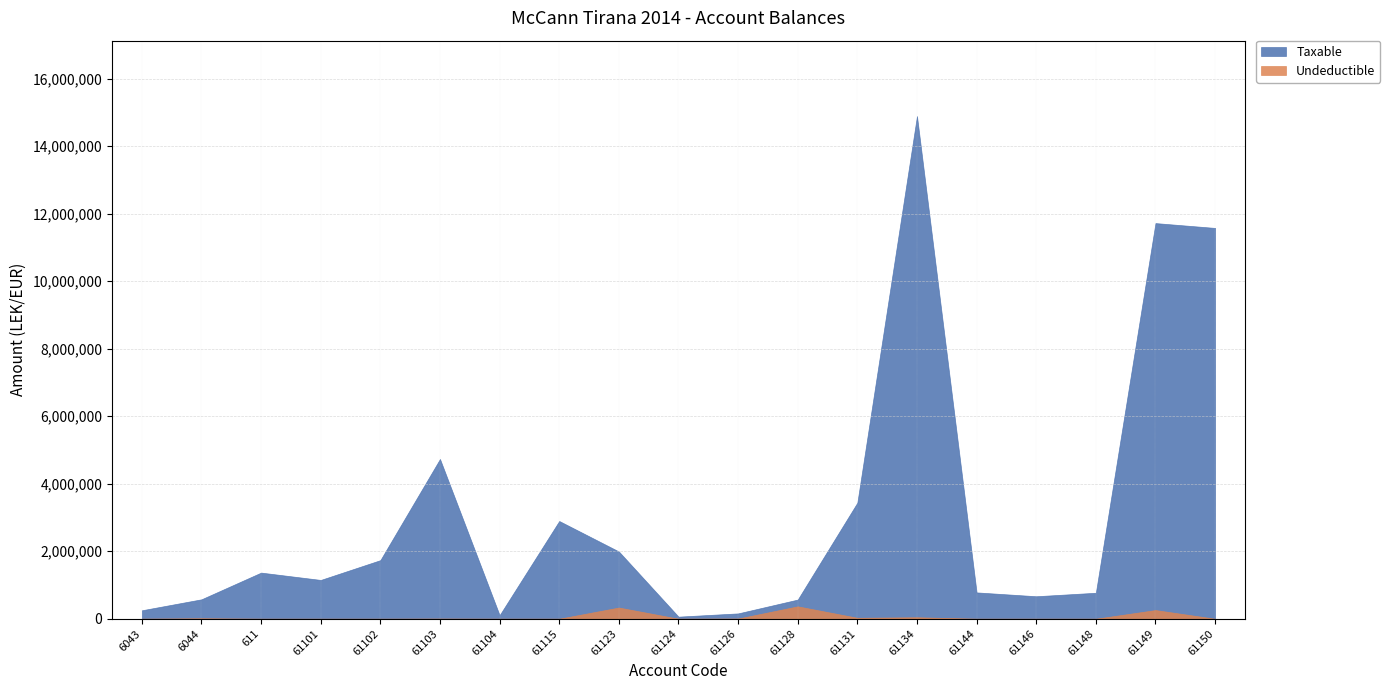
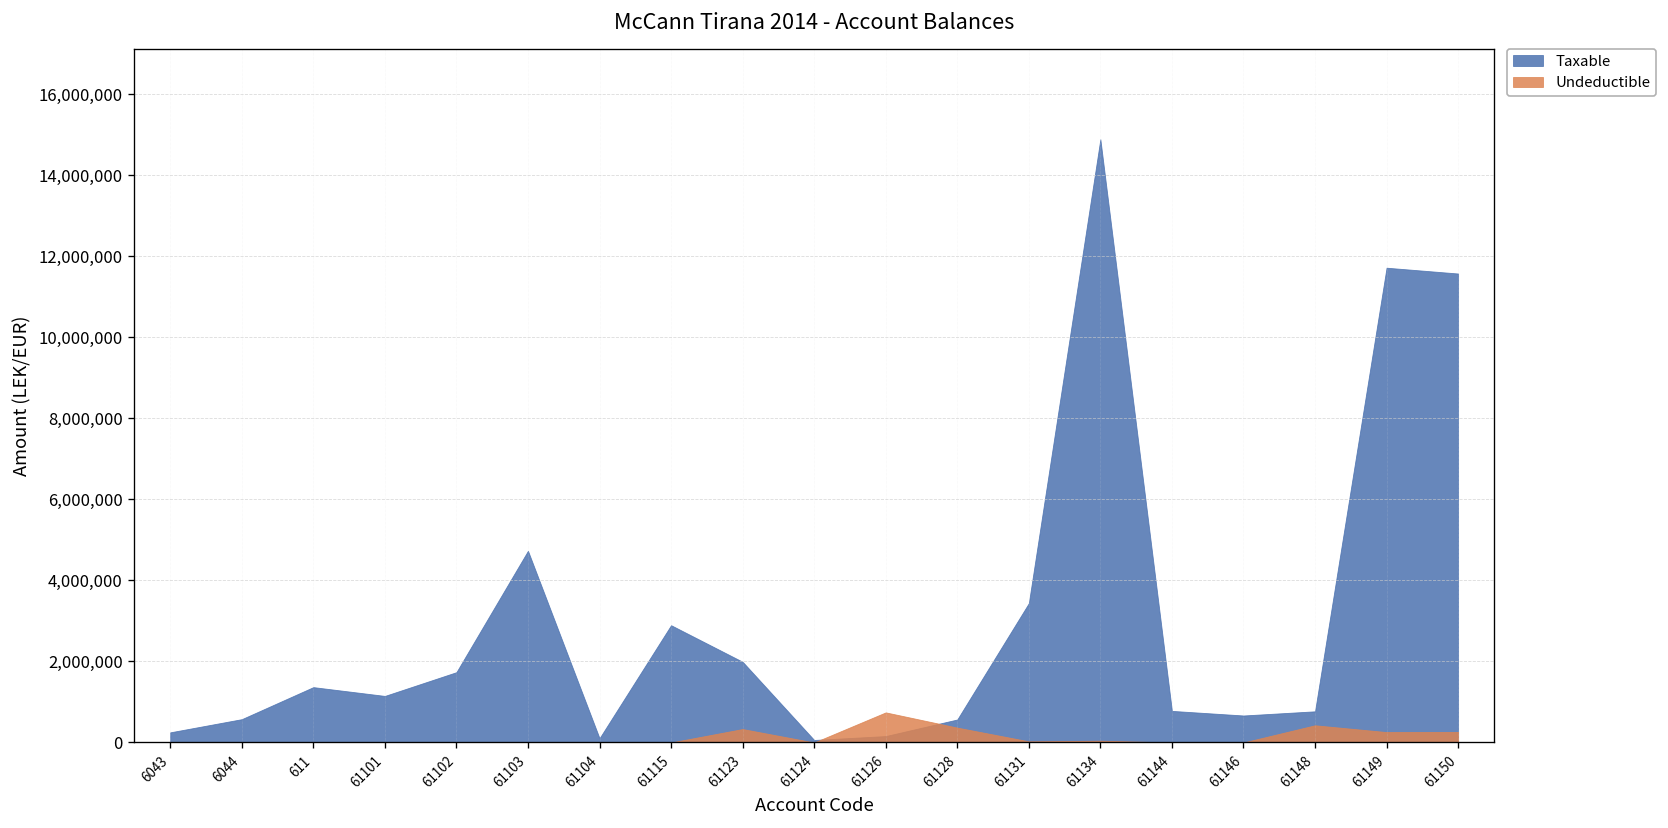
Undeductible, 61126: 0 -> 700,000
Undeductible, 61148: 0 -> 400,000
Undeductible, 61150: 0 -> 300,000
